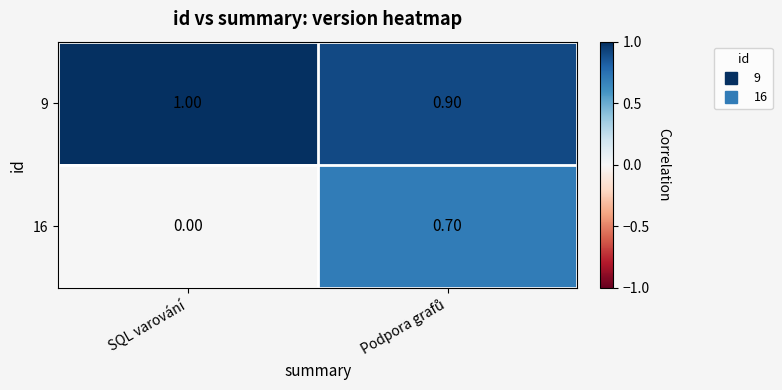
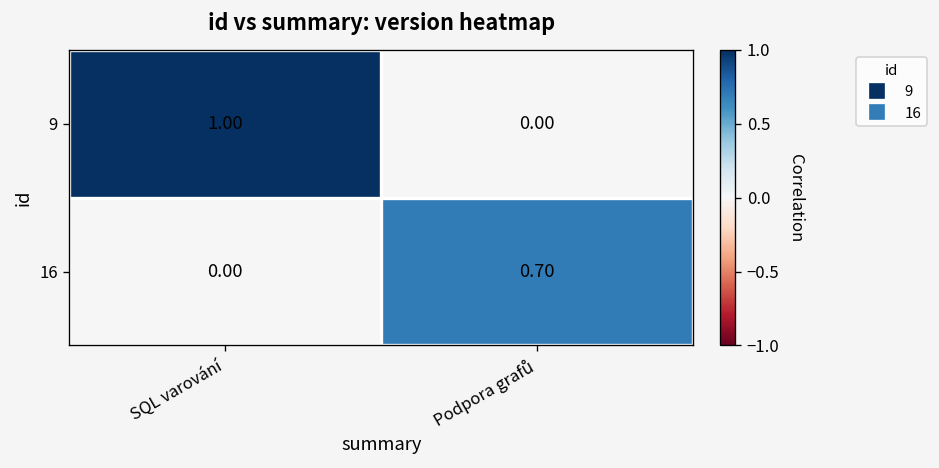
9, Podpora grafů: 0.90 -> 0.00
